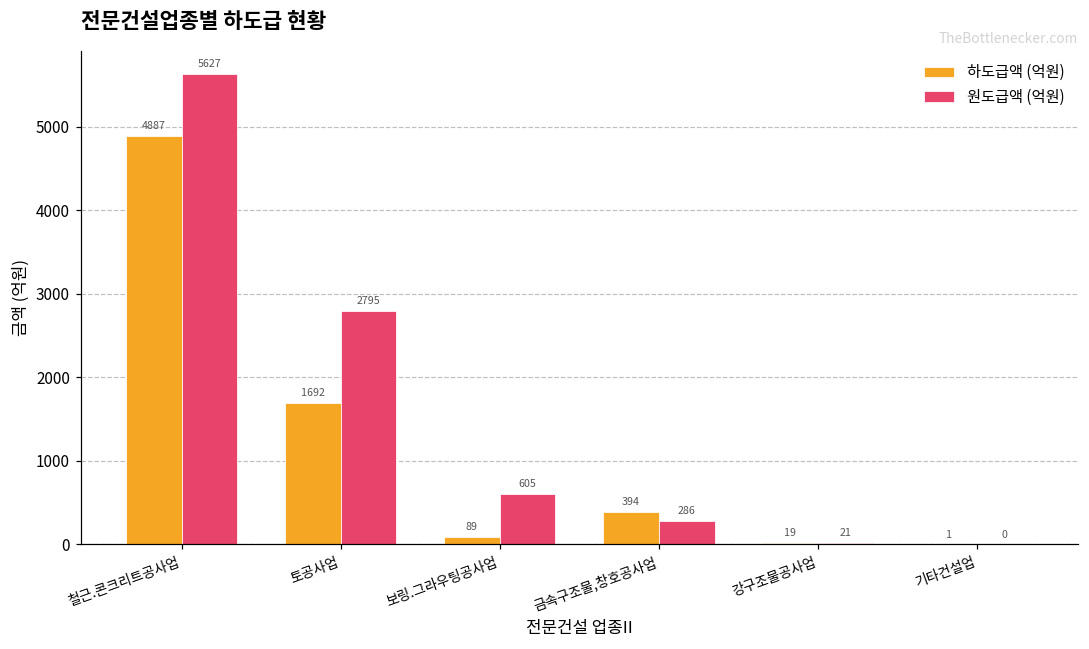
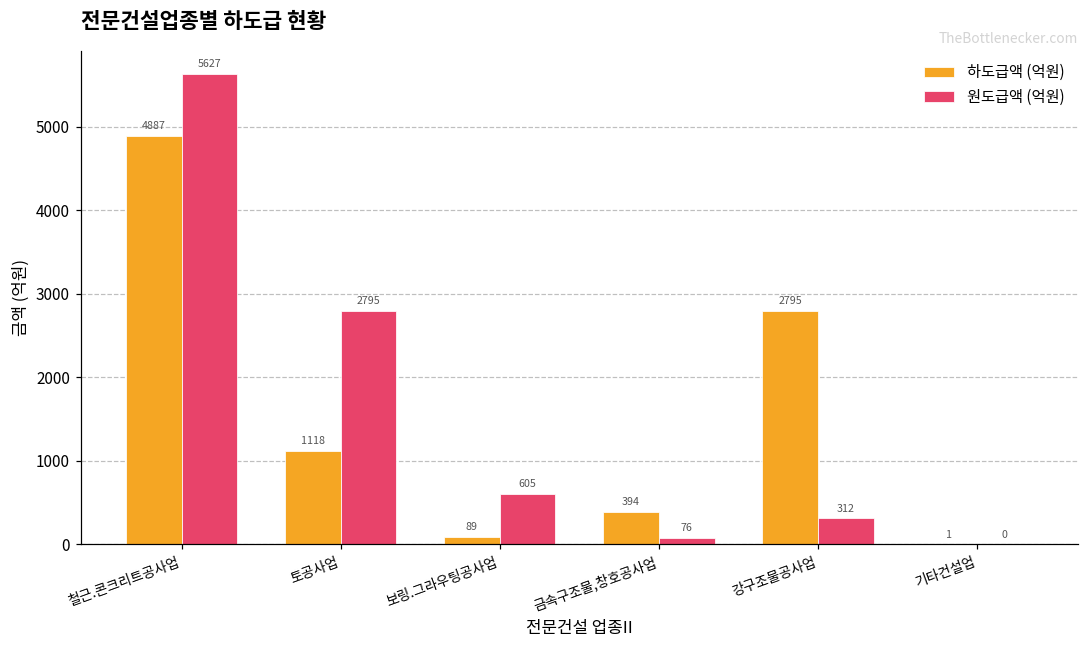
하도급액 (억원), 토공사업: 1692 -> 1118
원도급액 (억원), 금속구조물,창호공사업: 286 -> 76
하도급액 (억원), 강구조물공사업: 19 -> 2795
원도급액 (억원), 강구조물공사업: 21 -> 312
